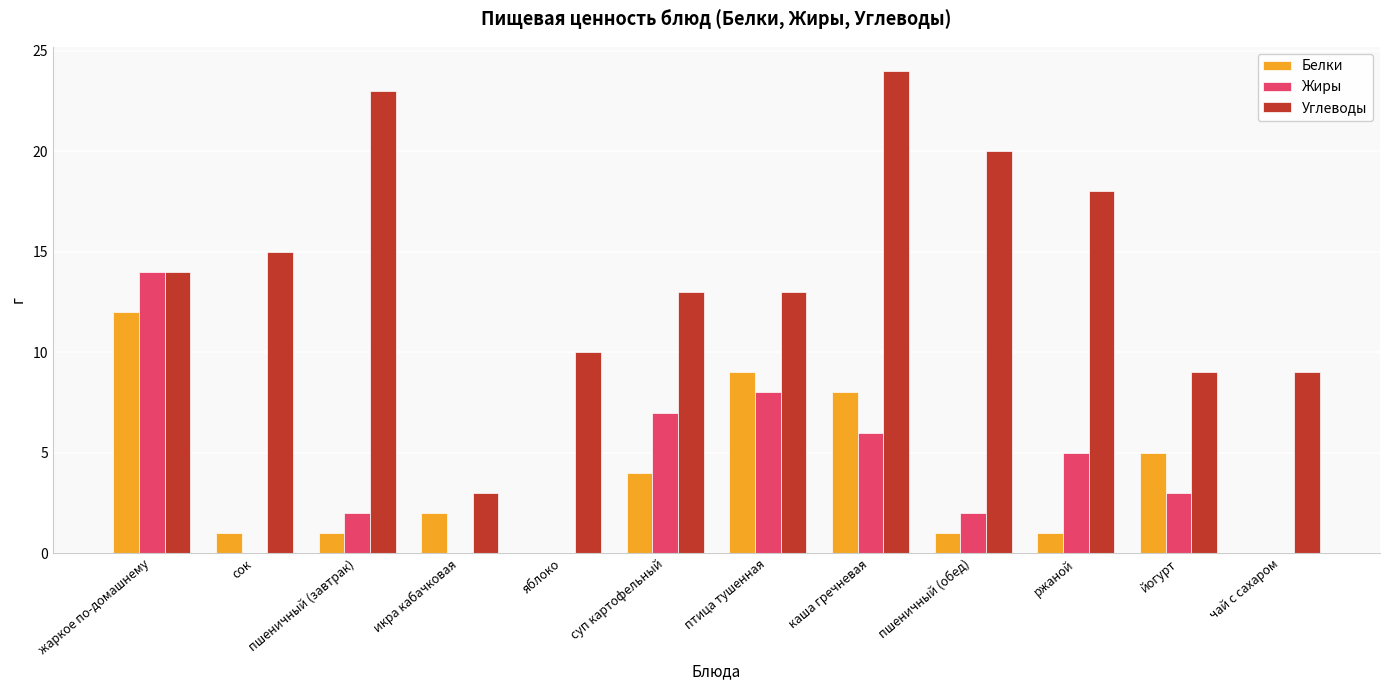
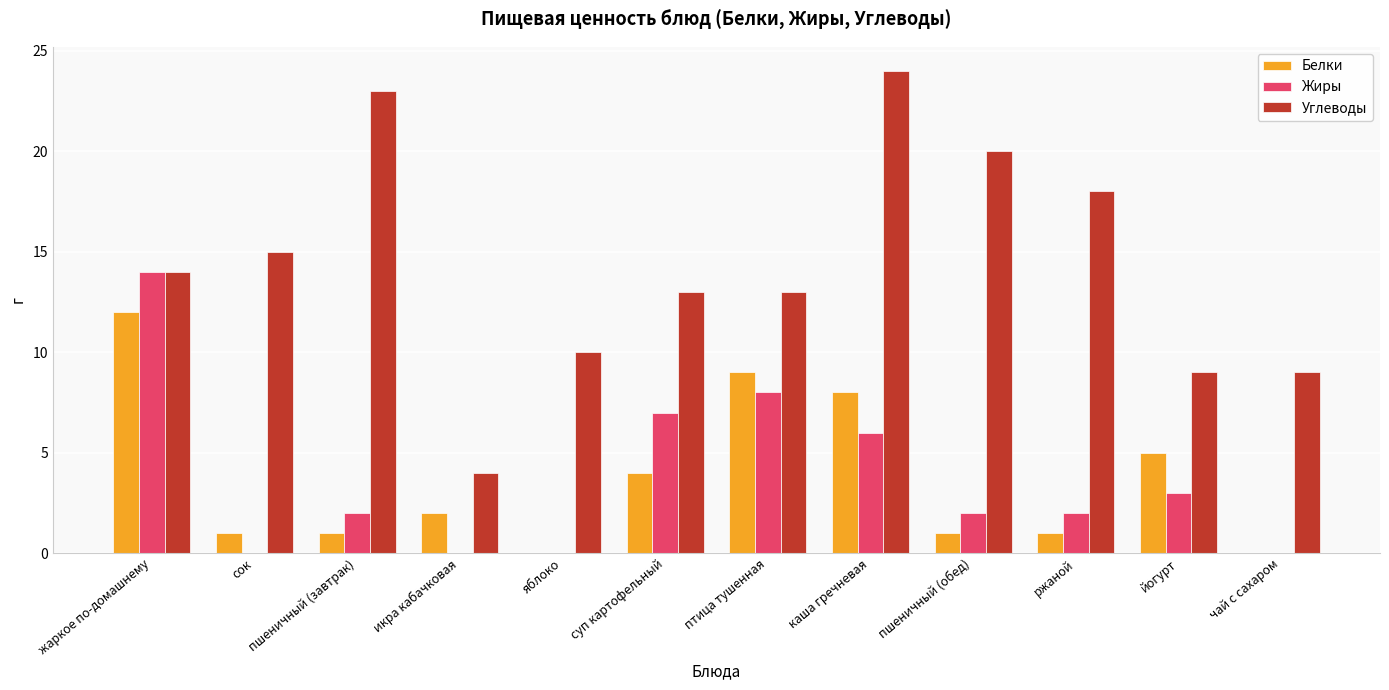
Углеводы, икра кабачковая: 3 -> 4
Жиры, ржаной: 5 -> 2
